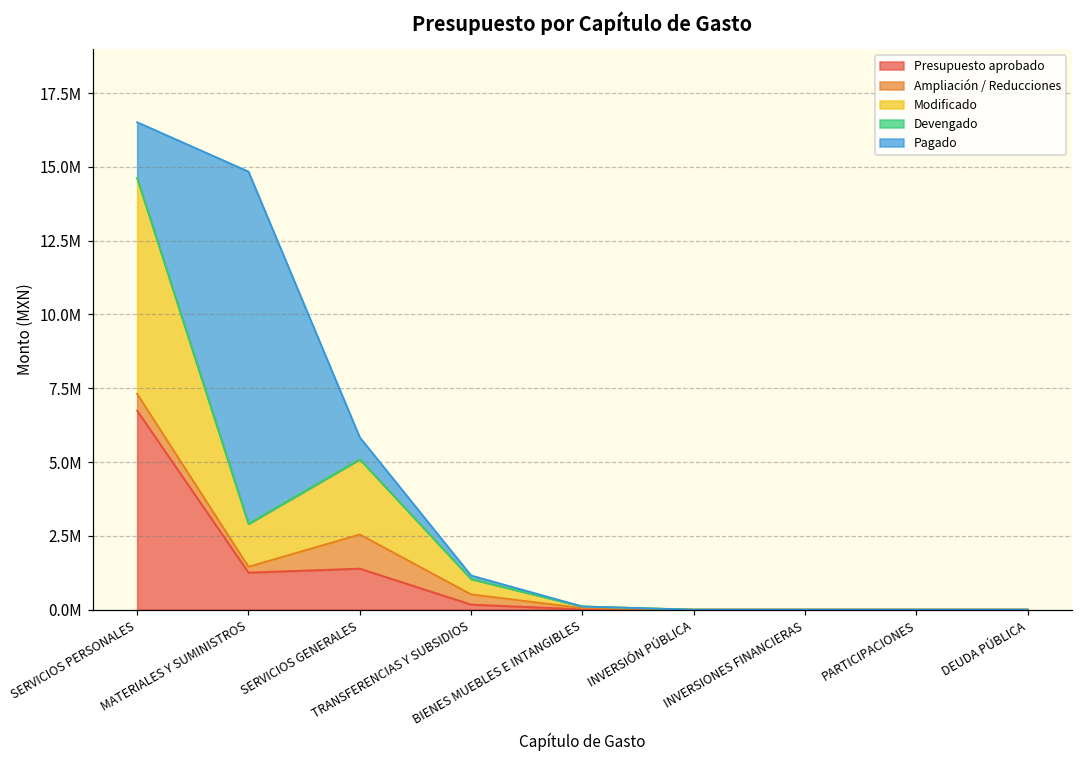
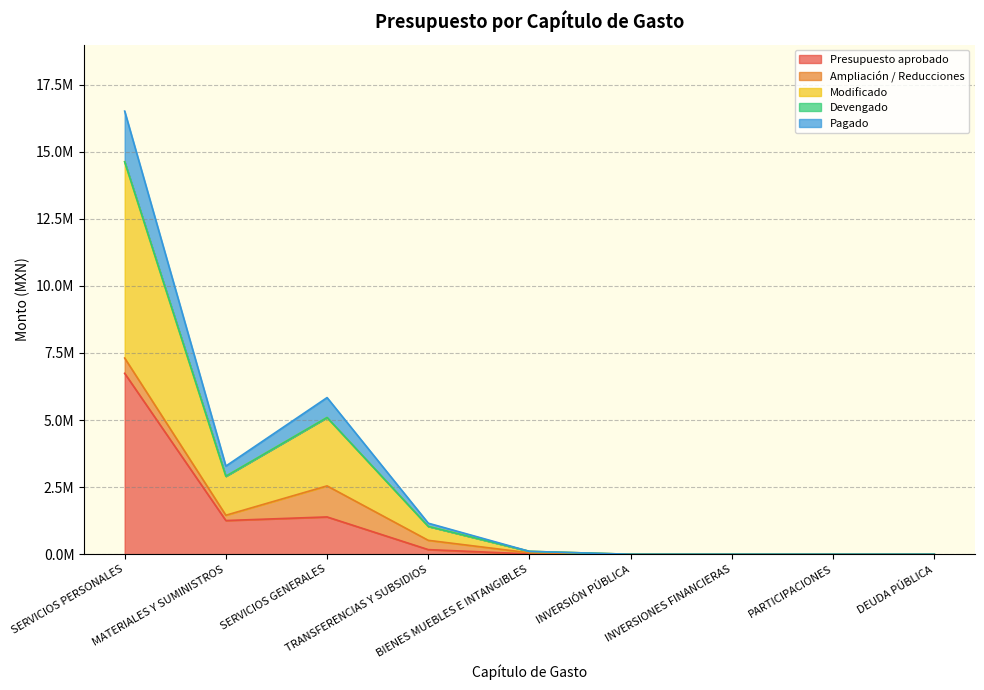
Pagado, MATERIALES Y SUMINISTROS: 11900000 -> 400000
